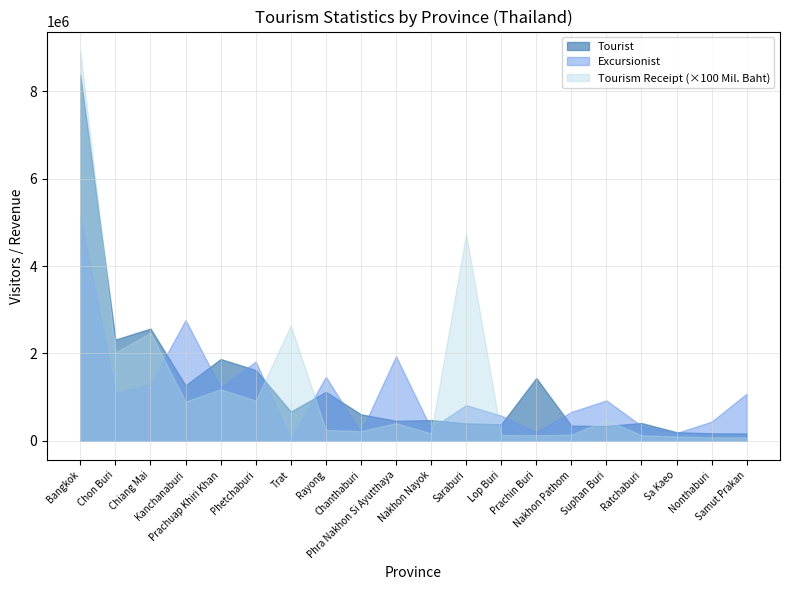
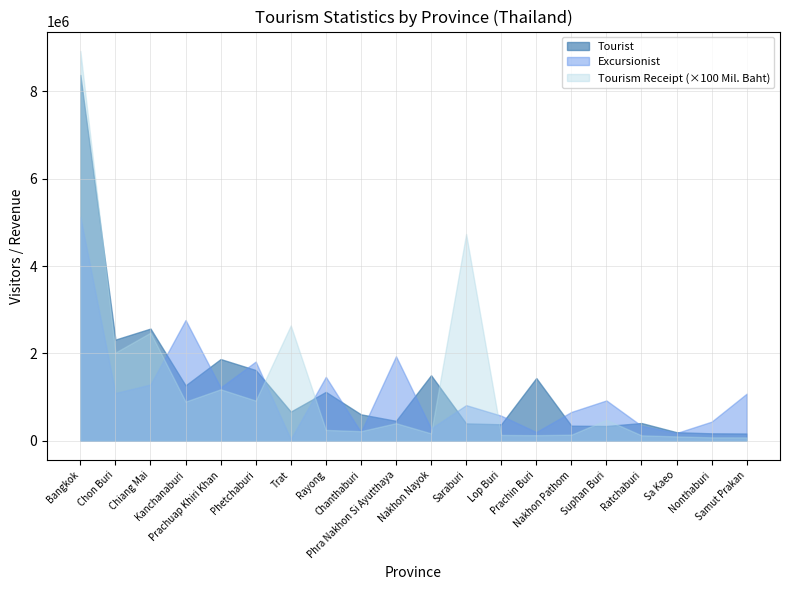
Tourist, Nakhon Nayok: 500000 -> 1500000
